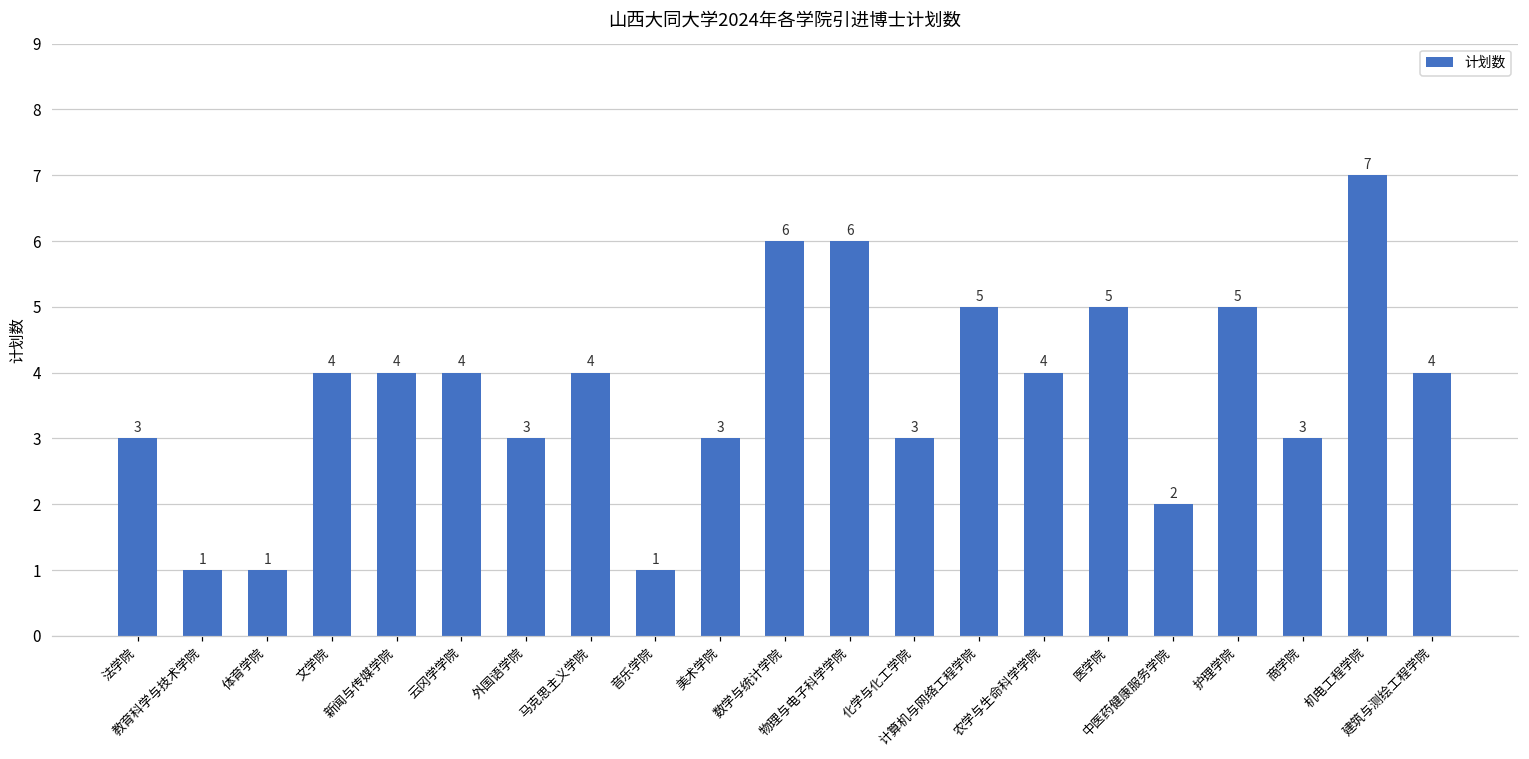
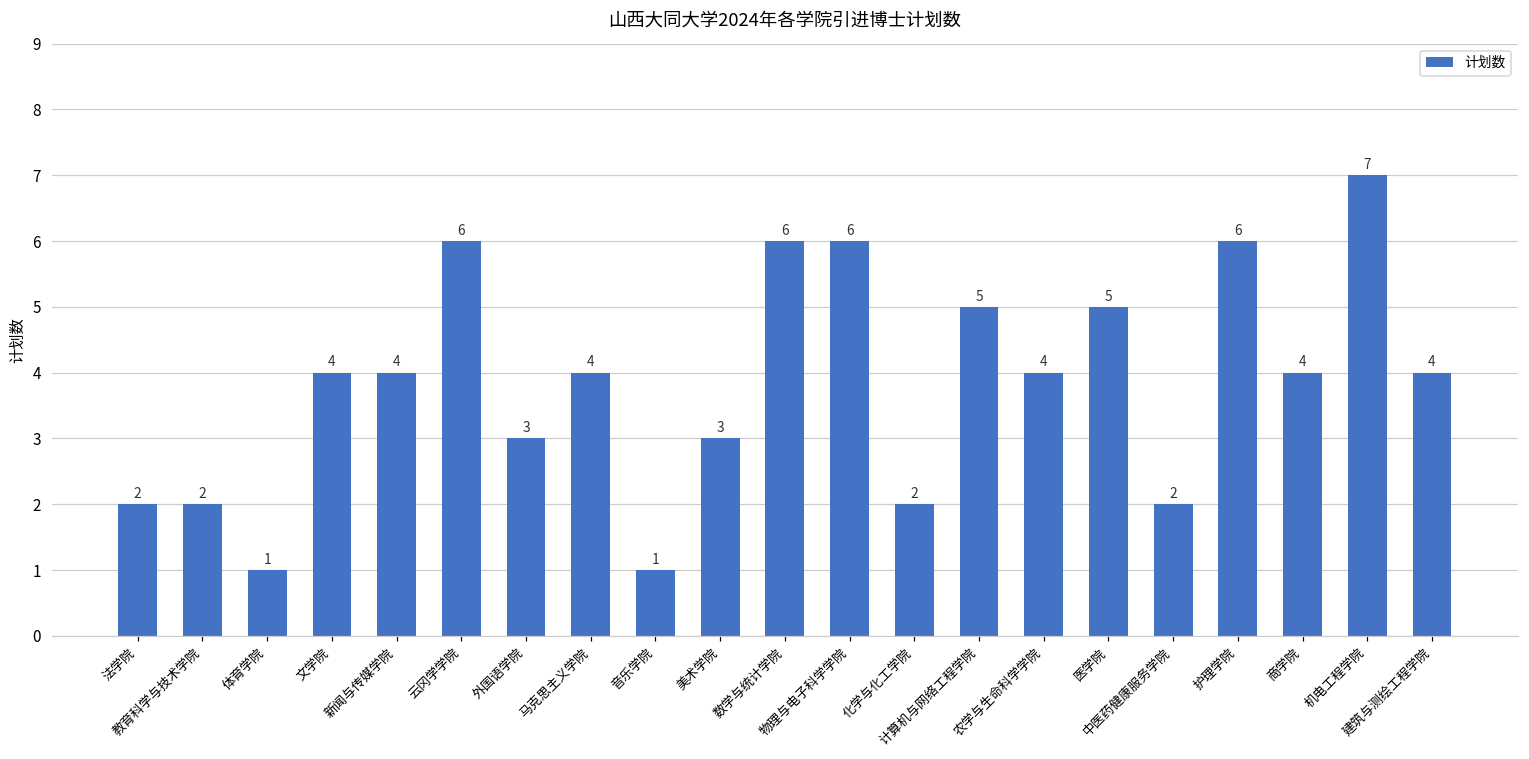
法学院: 3 -> 2
教育科学与技术学院: 1 -> 2
云冈学学院: 4 -> 6
化学与化工学院: 3 -> 2
护理学院: 5 -> 6
商学院: 3 -> 4
